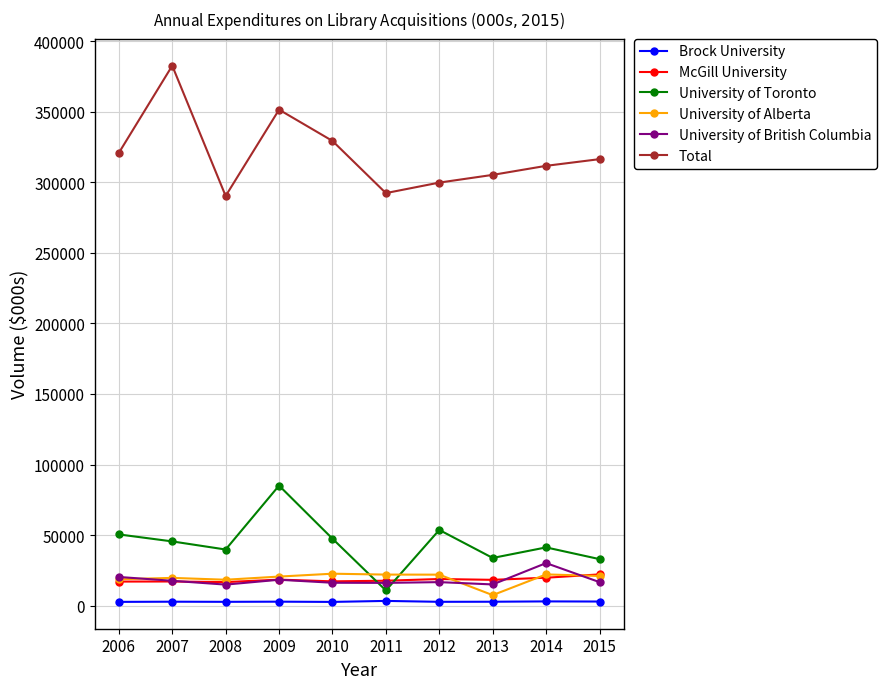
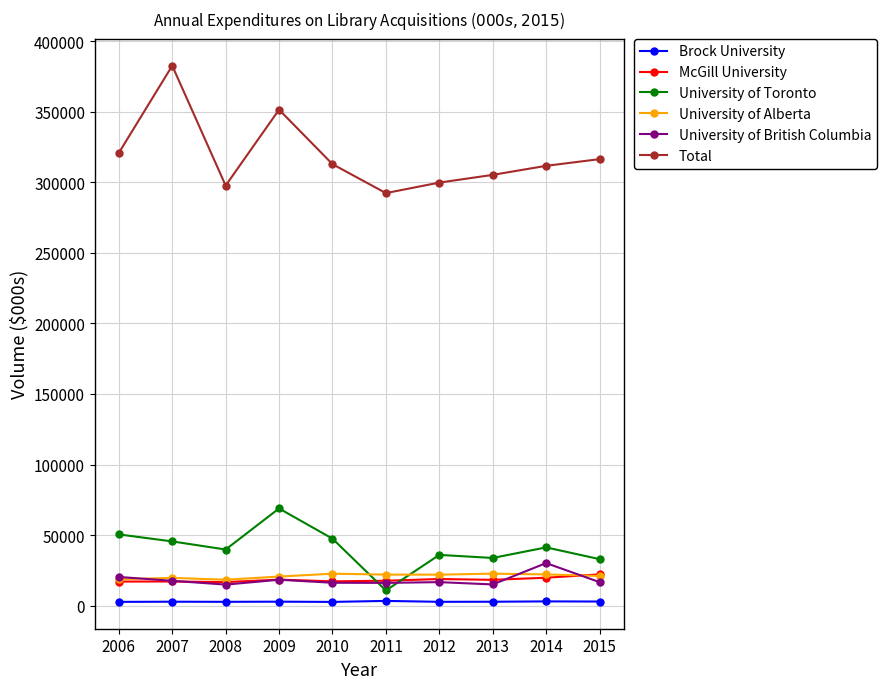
Total, 2008: 290000 -> 298000
University of Toronto, 2009: 85000 -> 69000
Total, 2010: 329000 -> 313000
University of Toronto, 2012: 54000 -> 36000
University of Alberta, 2013: 7000 -> 23000
